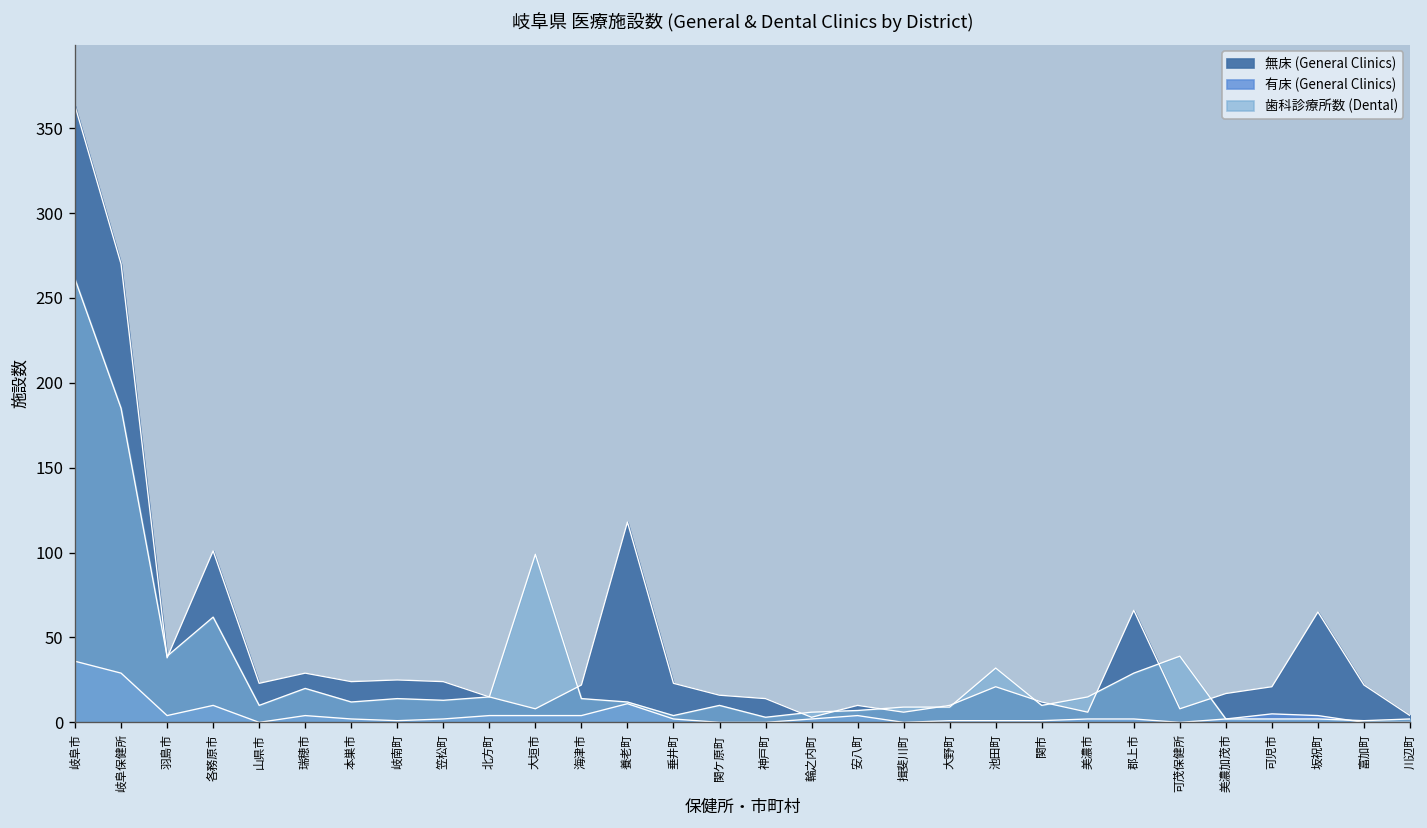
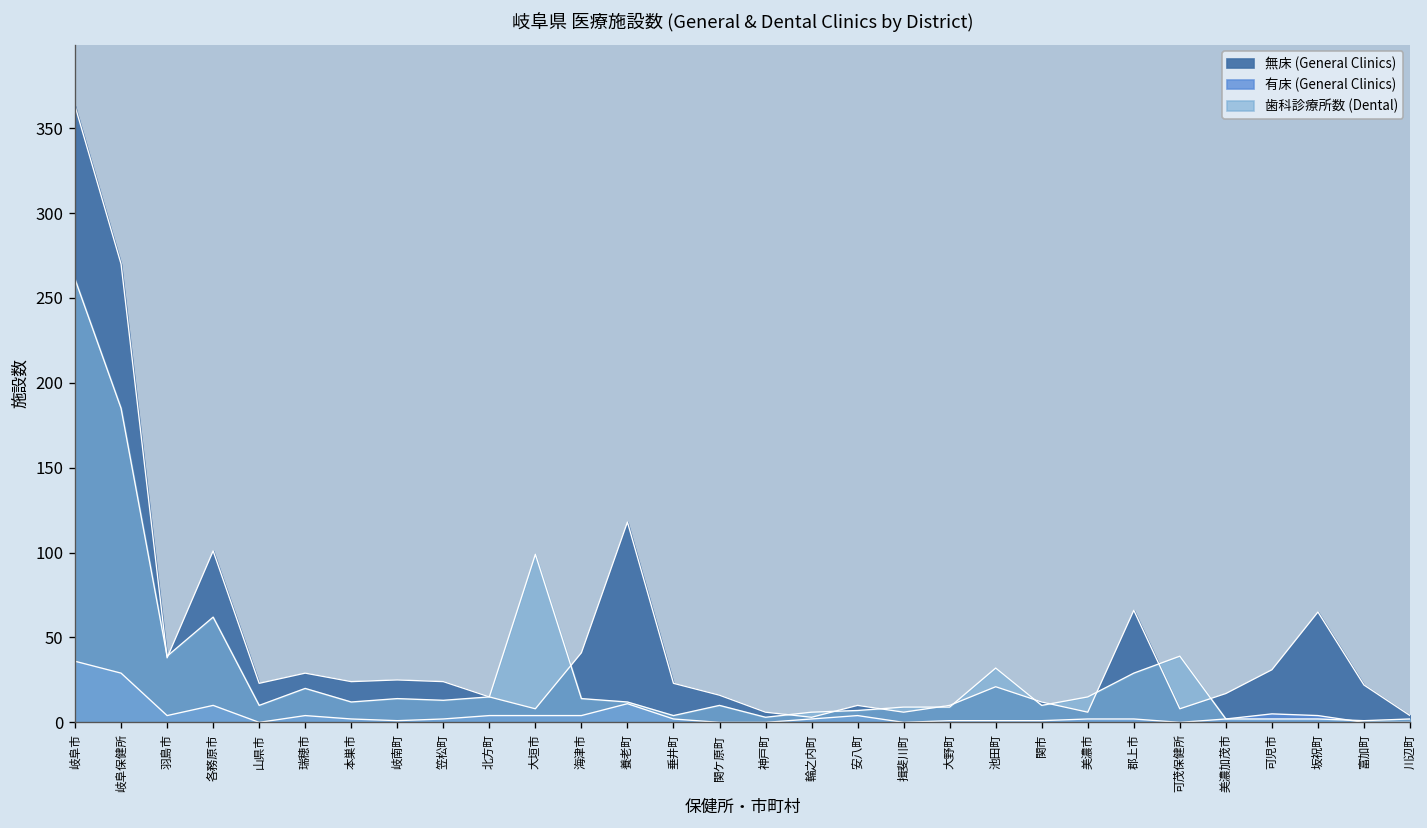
無床 (General Clinics), 海津市: 22 -> 41
無床 (General Clinics), 神戸町: 14 -> 6
無床 (General Clinics), 可児市: 21 -> 31
